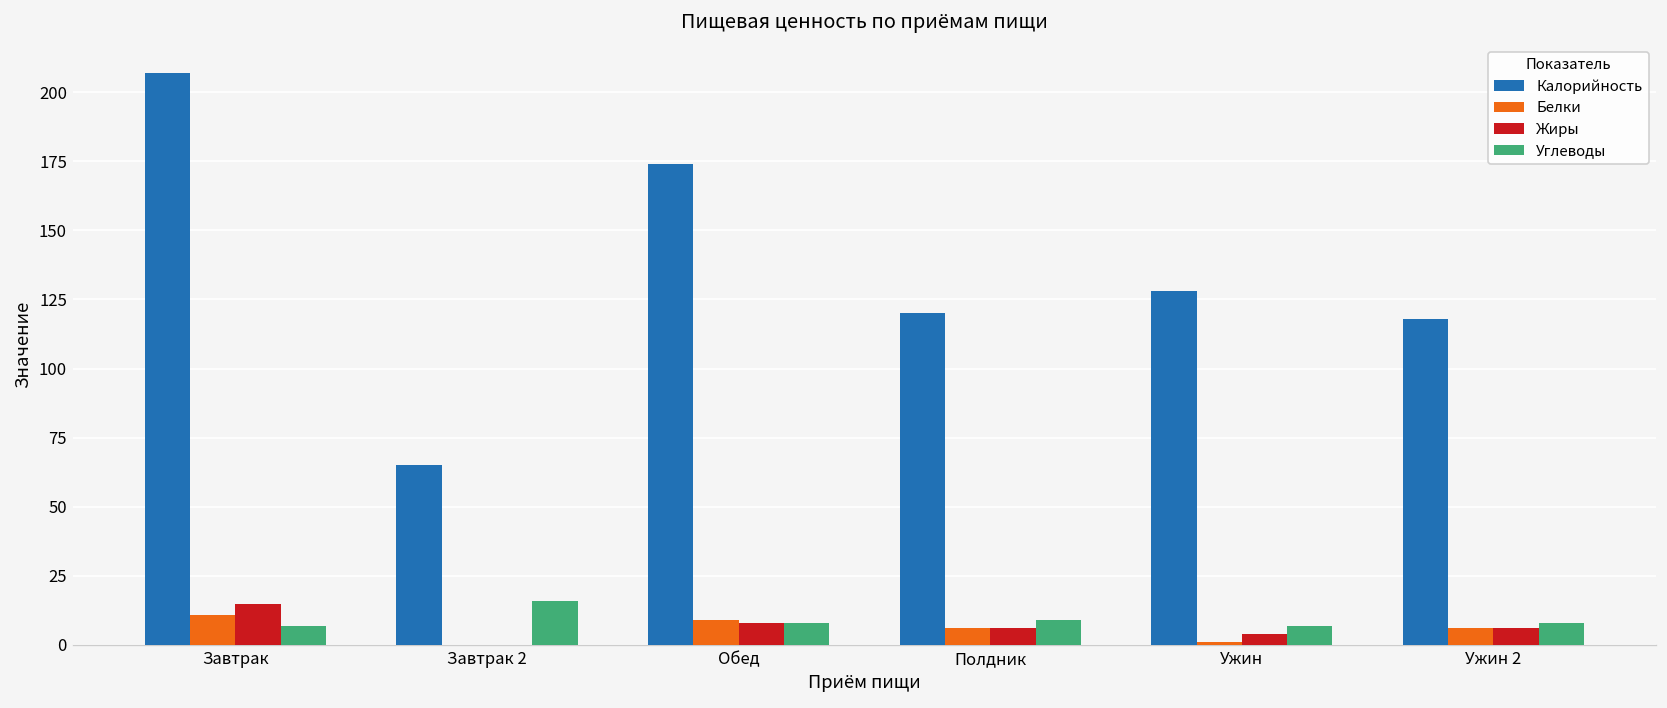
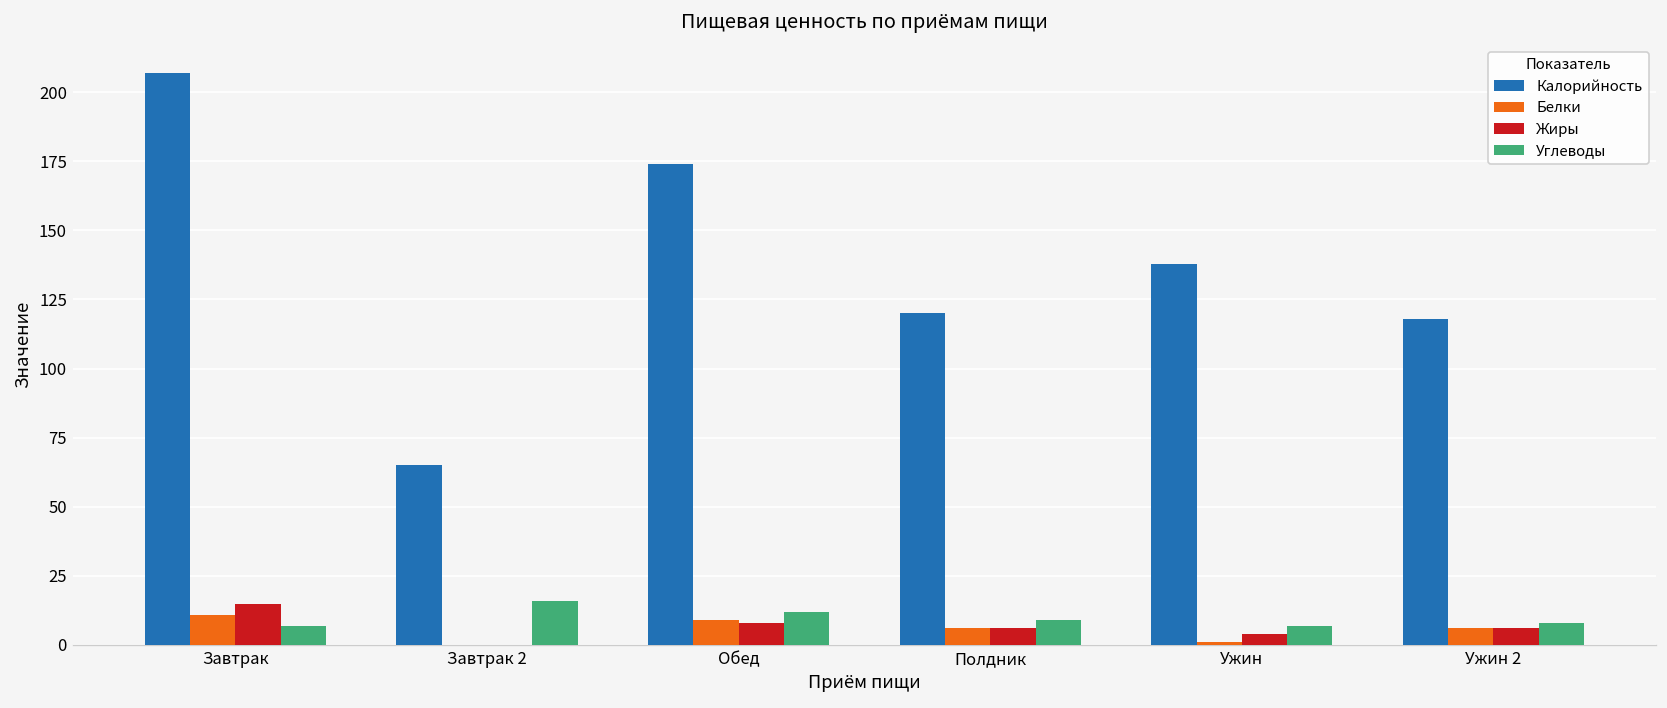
Углеводы, Обед: 8 -> 12
Калорийность, Ужин: 128 -> 138
